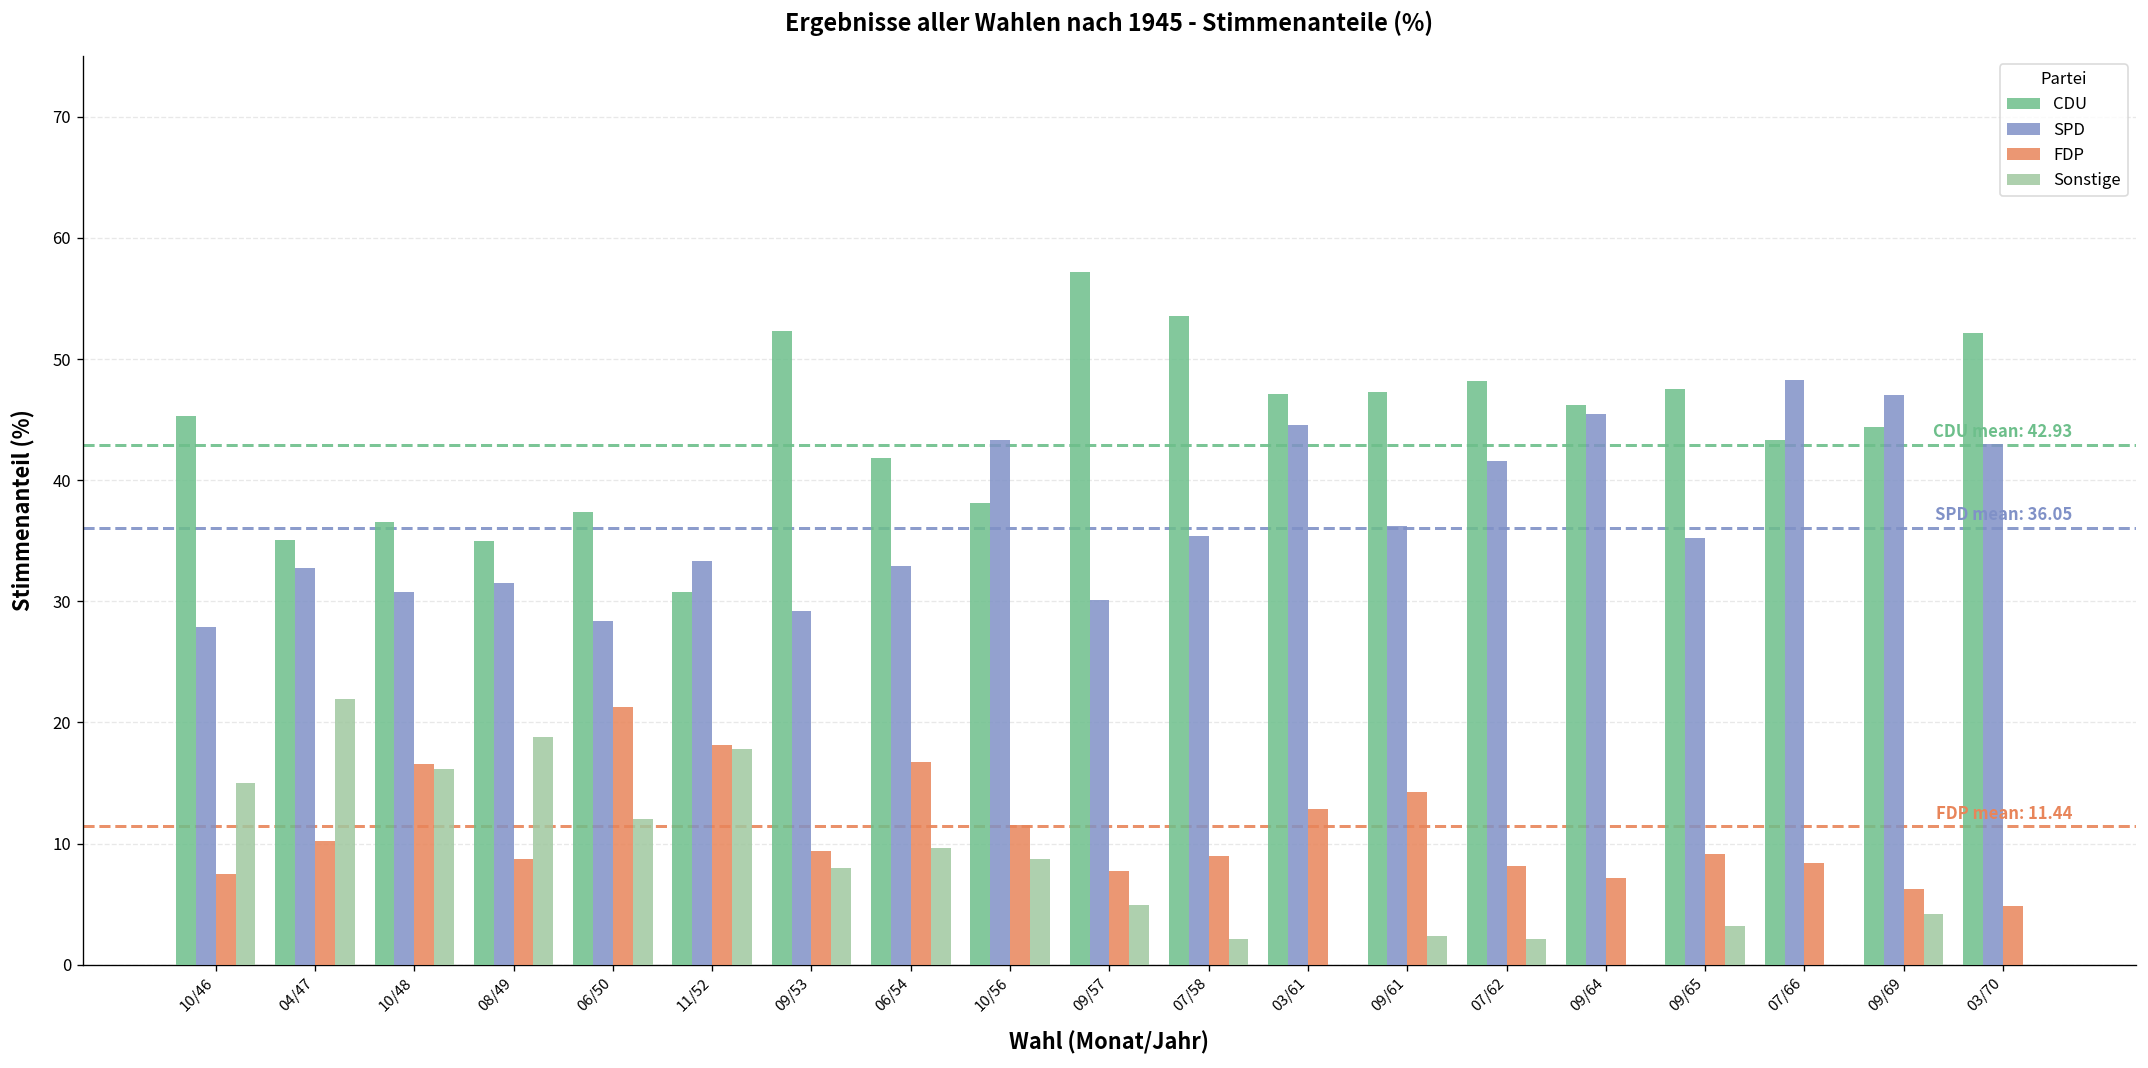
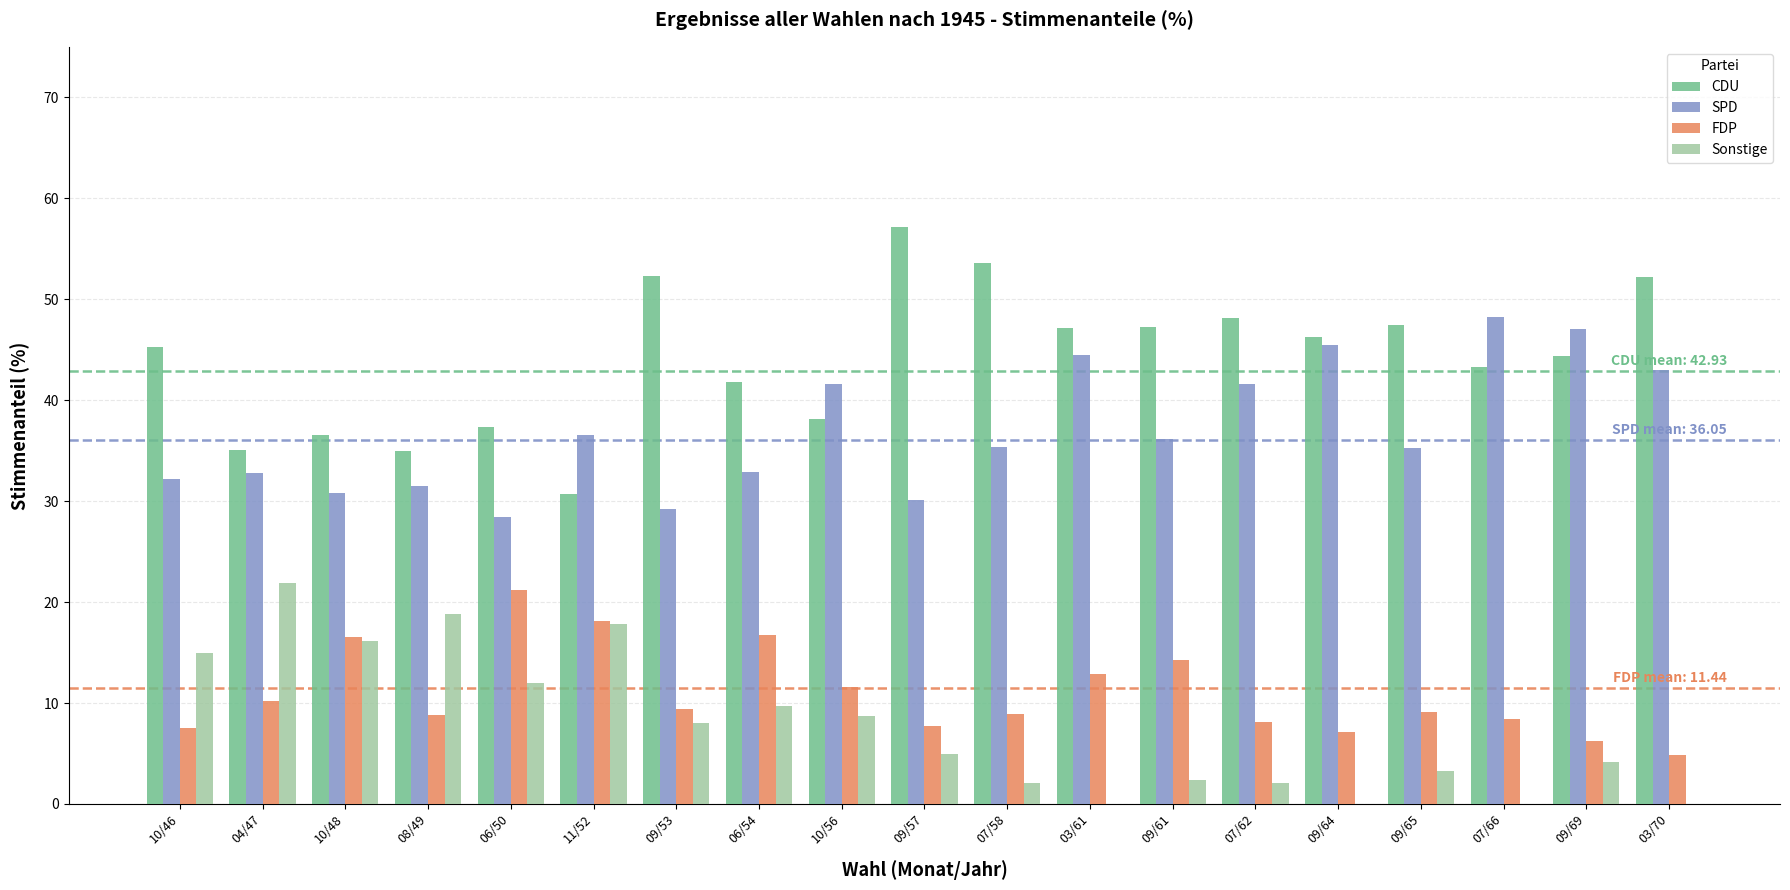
SPD, 10/46: 27.9 -> 32.2
SPD, 11/52: 33.3 -> 36.5
SPD, 10/56: 43.3 -> 41.6
